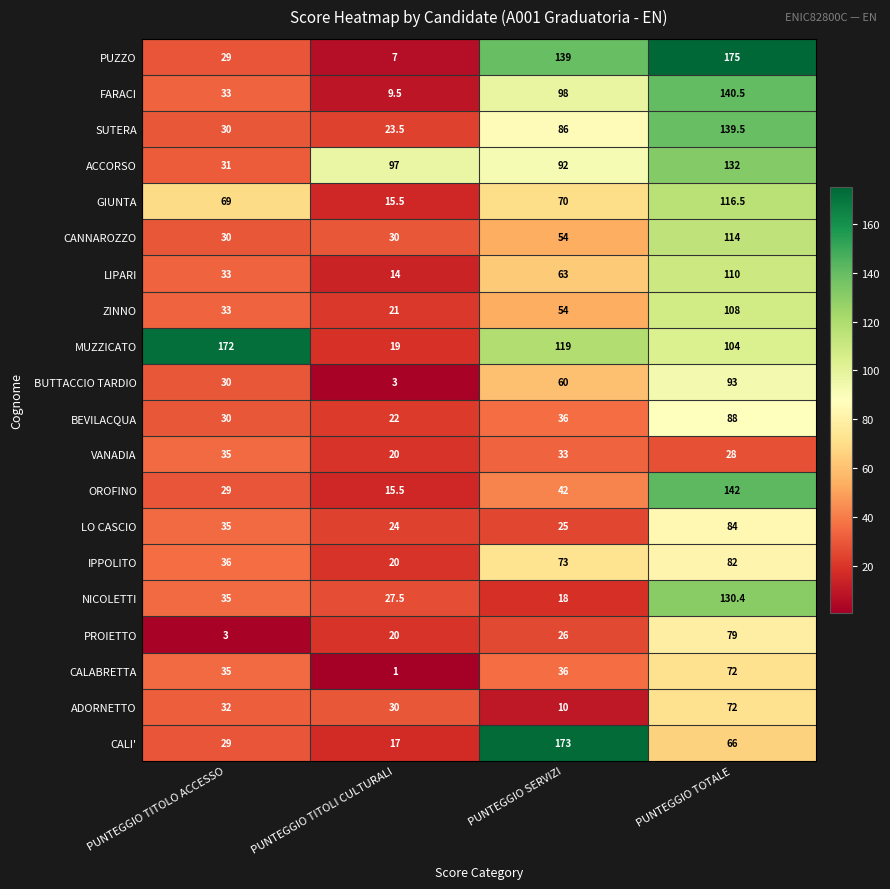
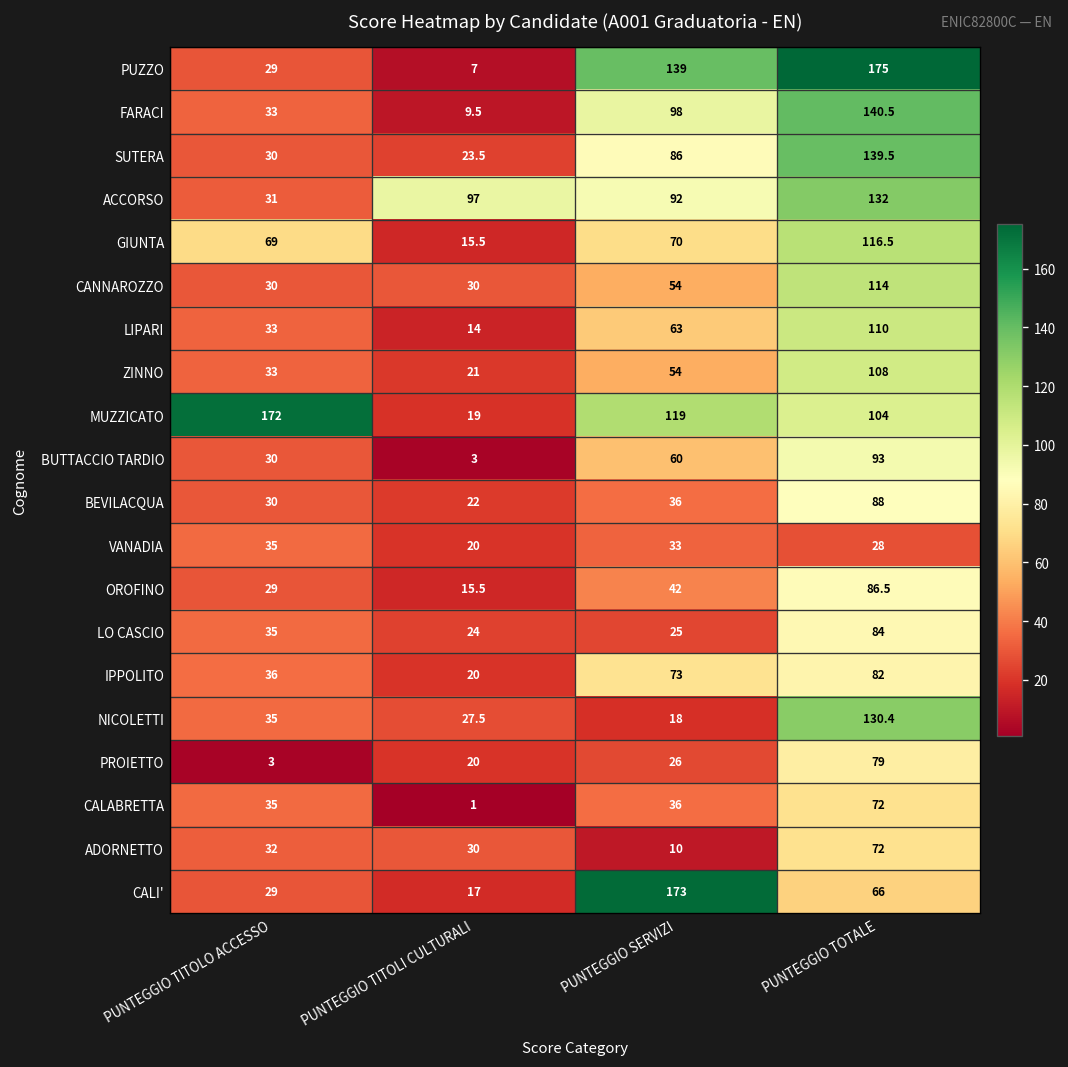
OROFINO, PUNTEGGIO TOTALE: 142 -> 86.5
